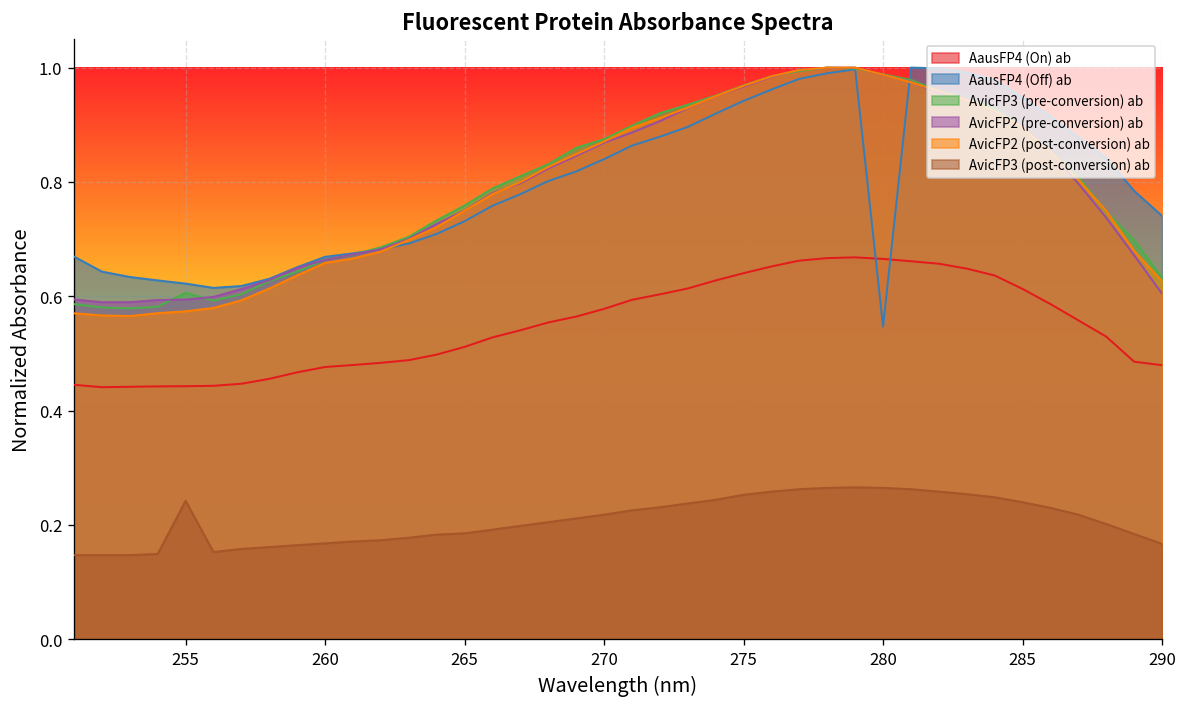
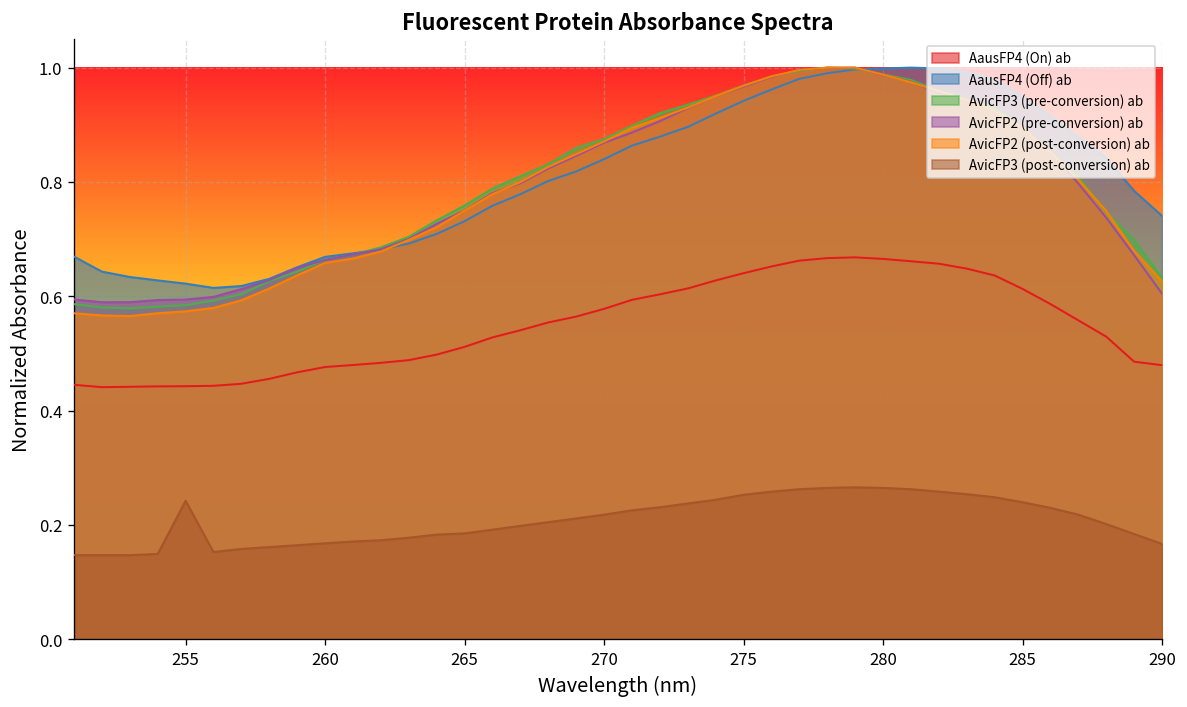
AvicFP3 (pre-conversion) ab, 255: 0.61 -> 0.58
AausFP4 (Off) ab, 280: 0.55 -> 1.00
